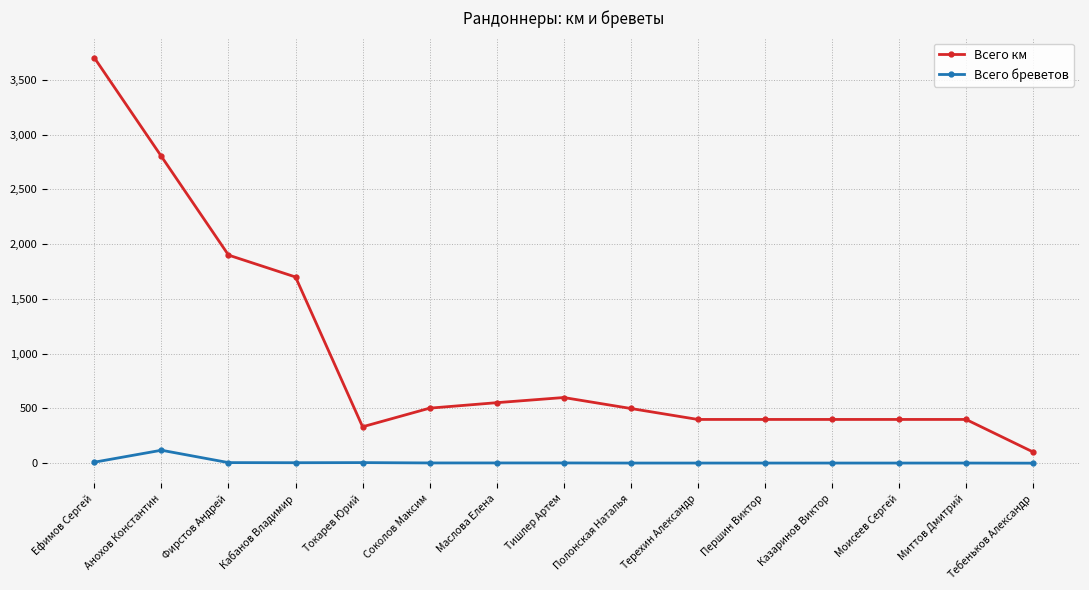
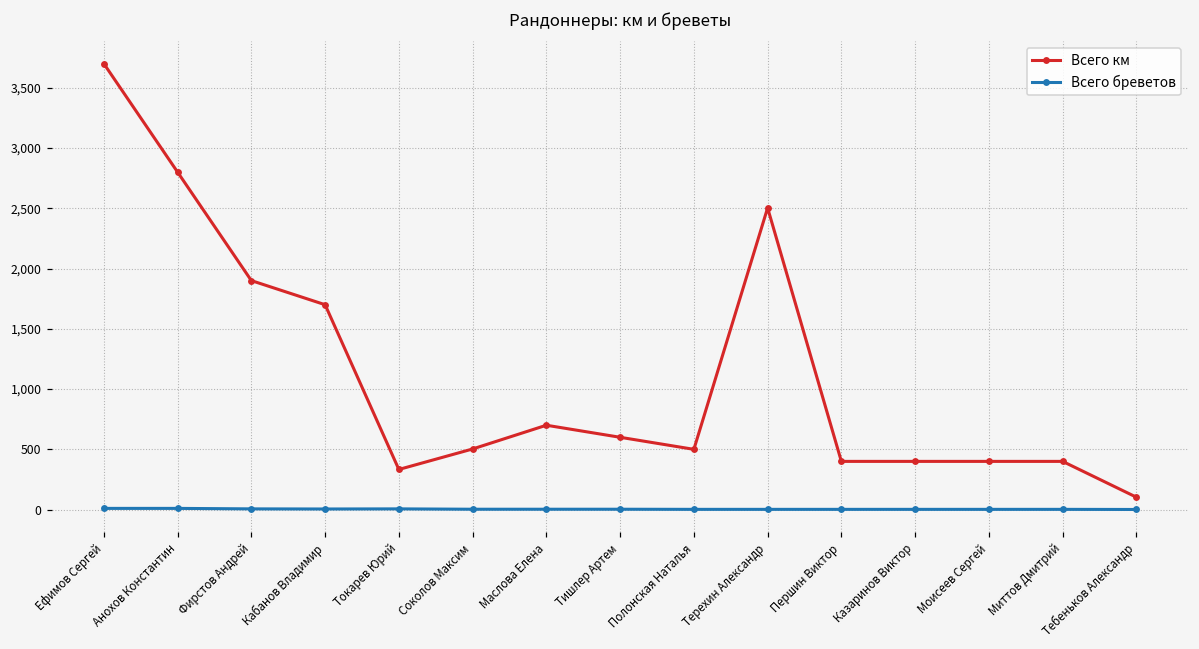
Всего бреветов, Анохов Константин: 120 -> 10
Всего км, Маслова Елена: 550 -> 700
Всего км, Терехин Александр: 400 -> 2,500
